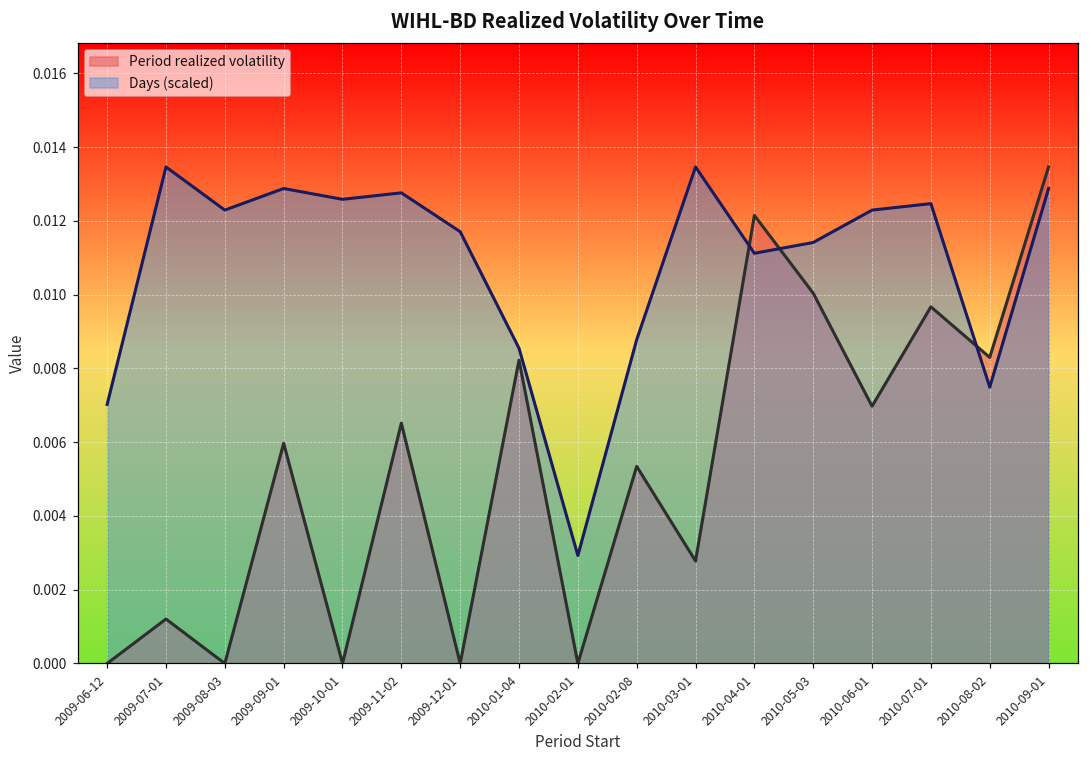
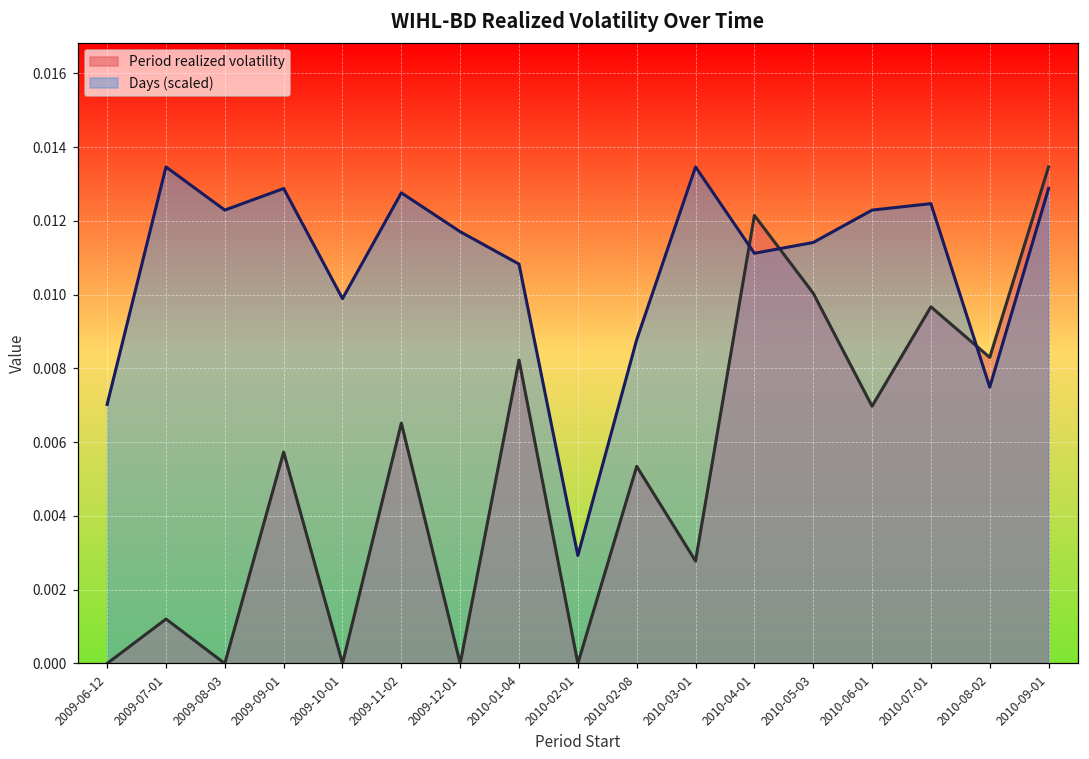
Period realized volatility, 2009-09-01: 0.0060 -> 0.0057
Days (scaled), 2009-10-01: 0.0126 -> 0.0099
Days (scaled), 2010-01-04: 0.0085 -> 0.0108
